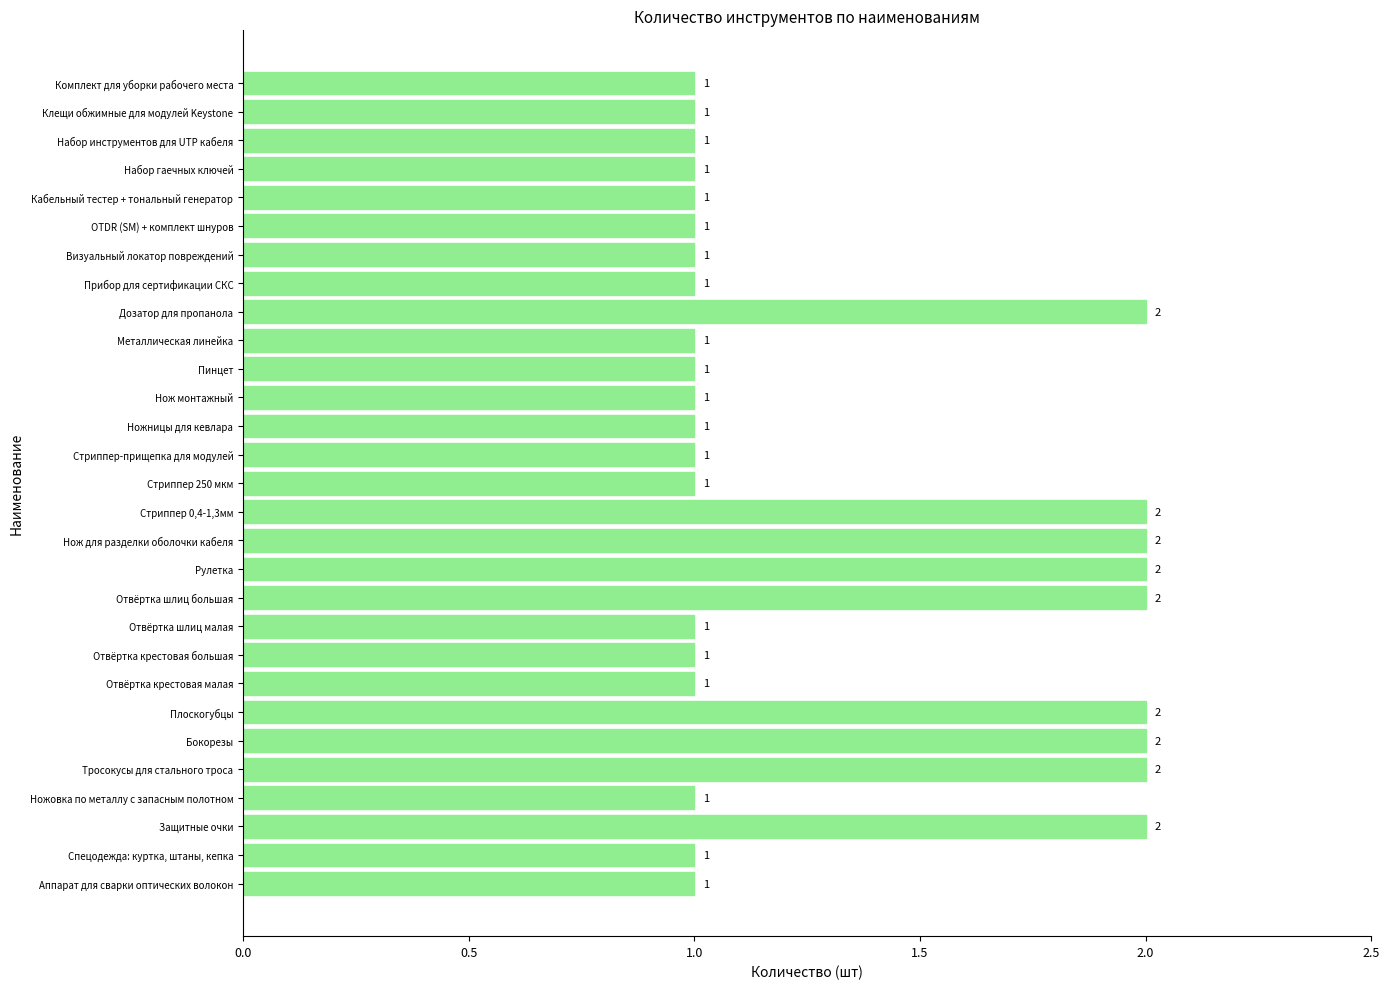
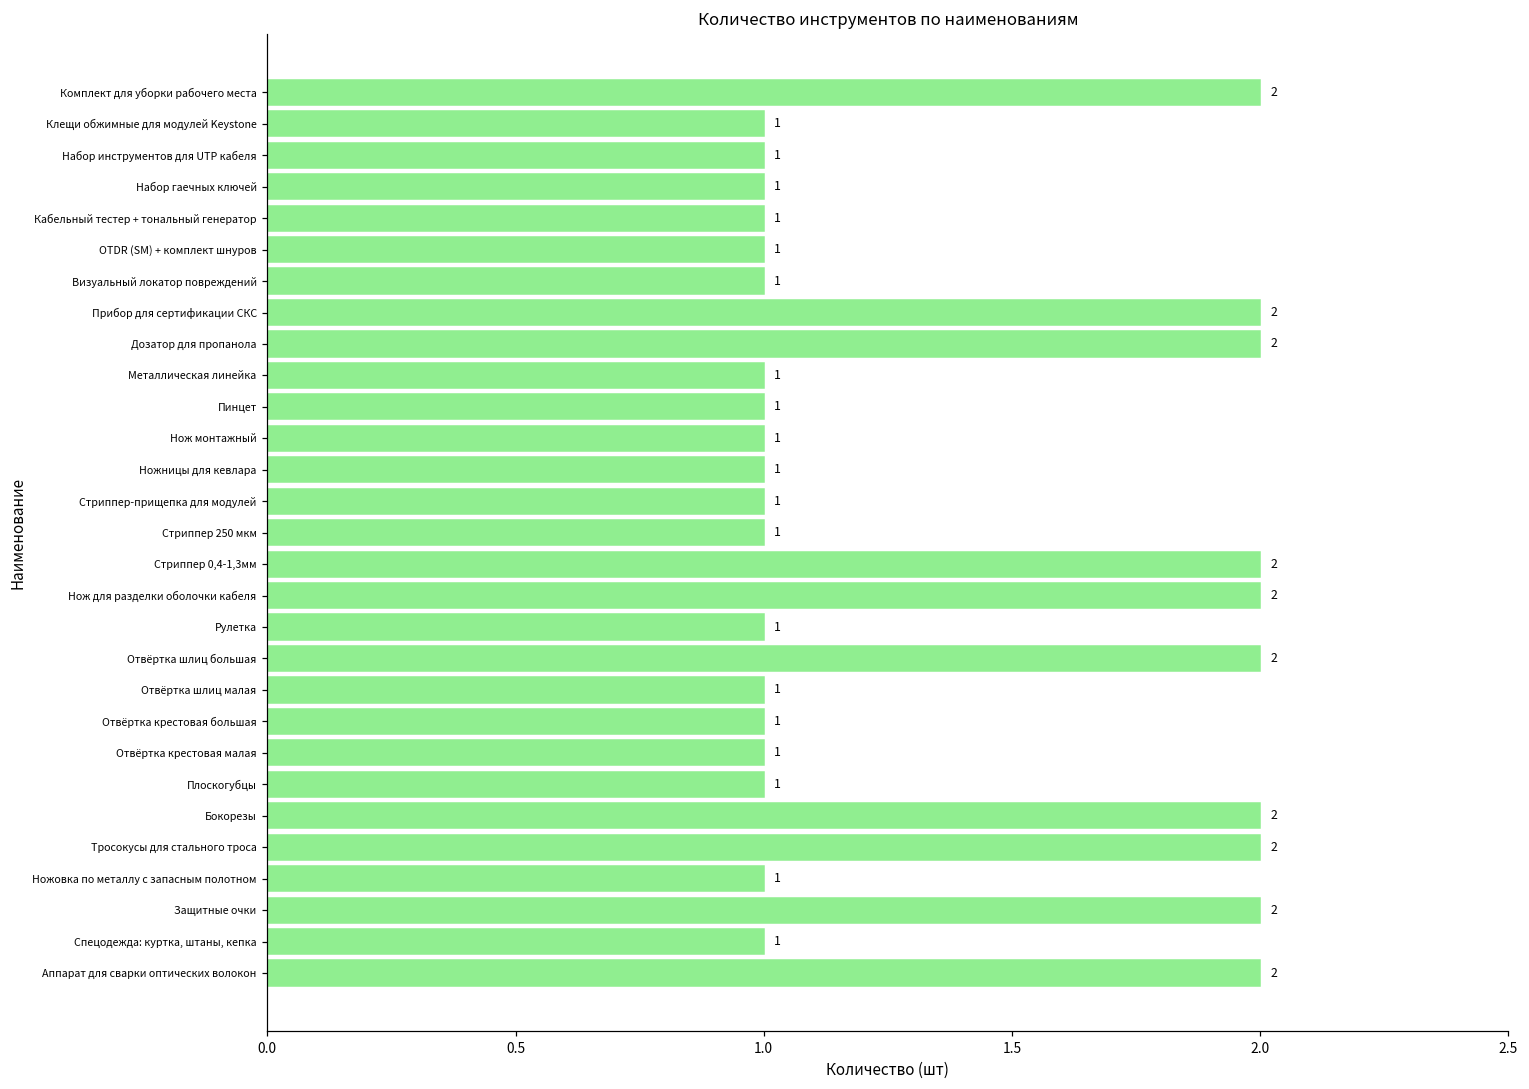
Комплект для уборки рабочего места: 1 -> 2
Прибор для сертификации СКС: 1 -> 2
Рулетка: 2 -> 1
Плоскогубцы: 2 -> 1
Аппарат для сварки оптических волокон: 1 -> 2
